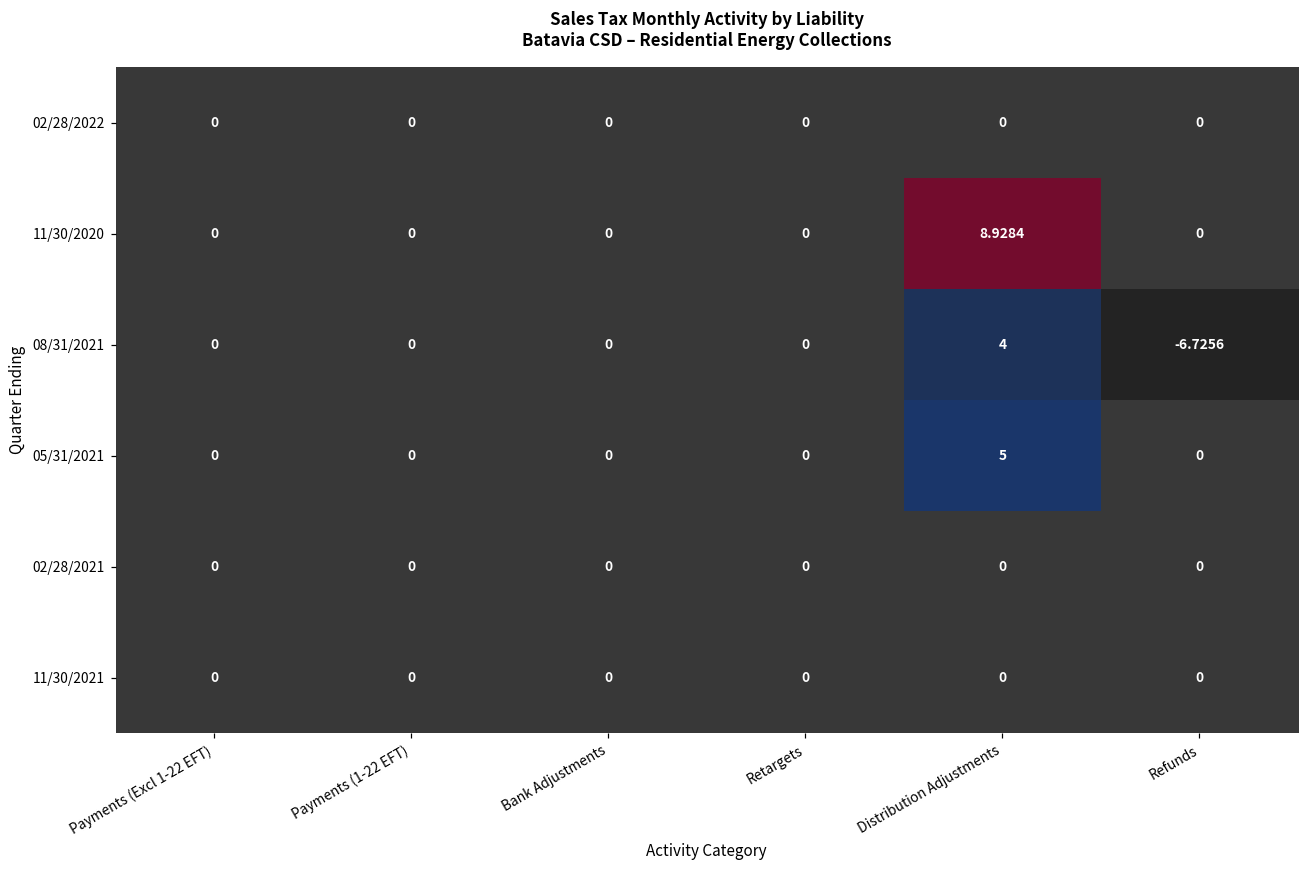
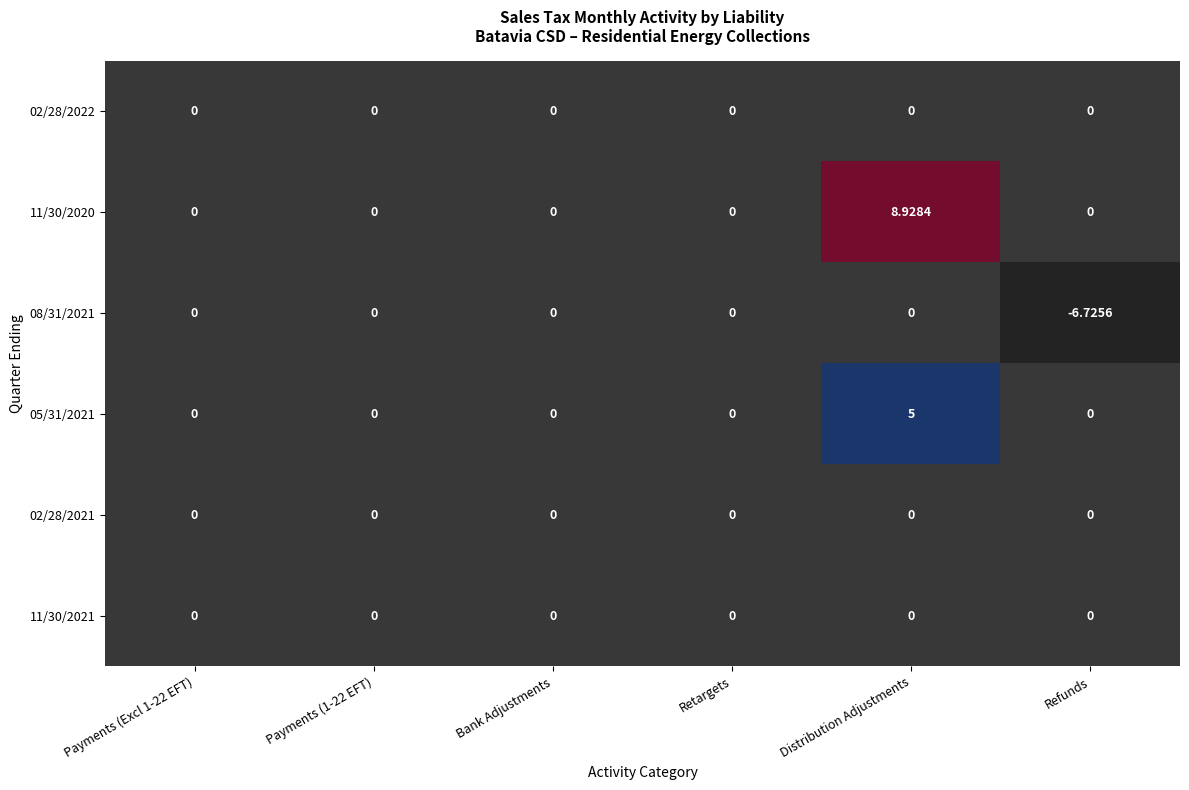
08/31/2021, Distribution Adjustments: 4 -> 0
